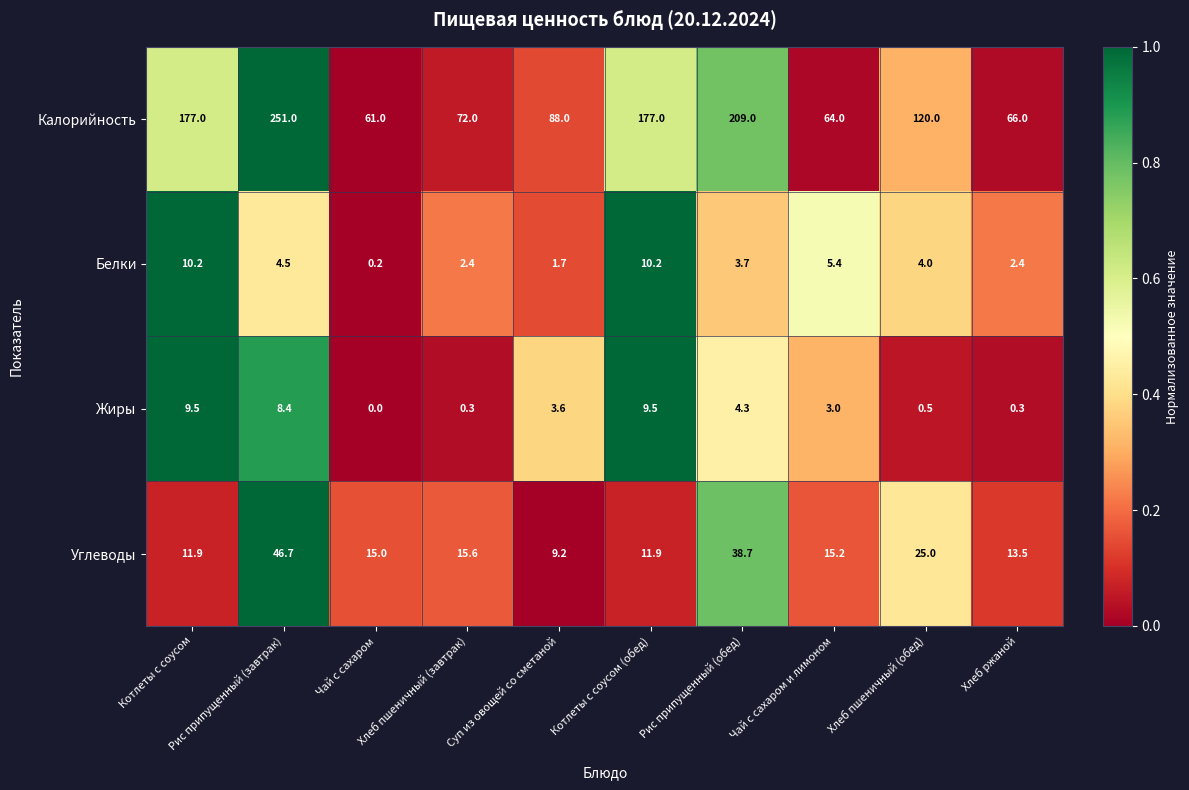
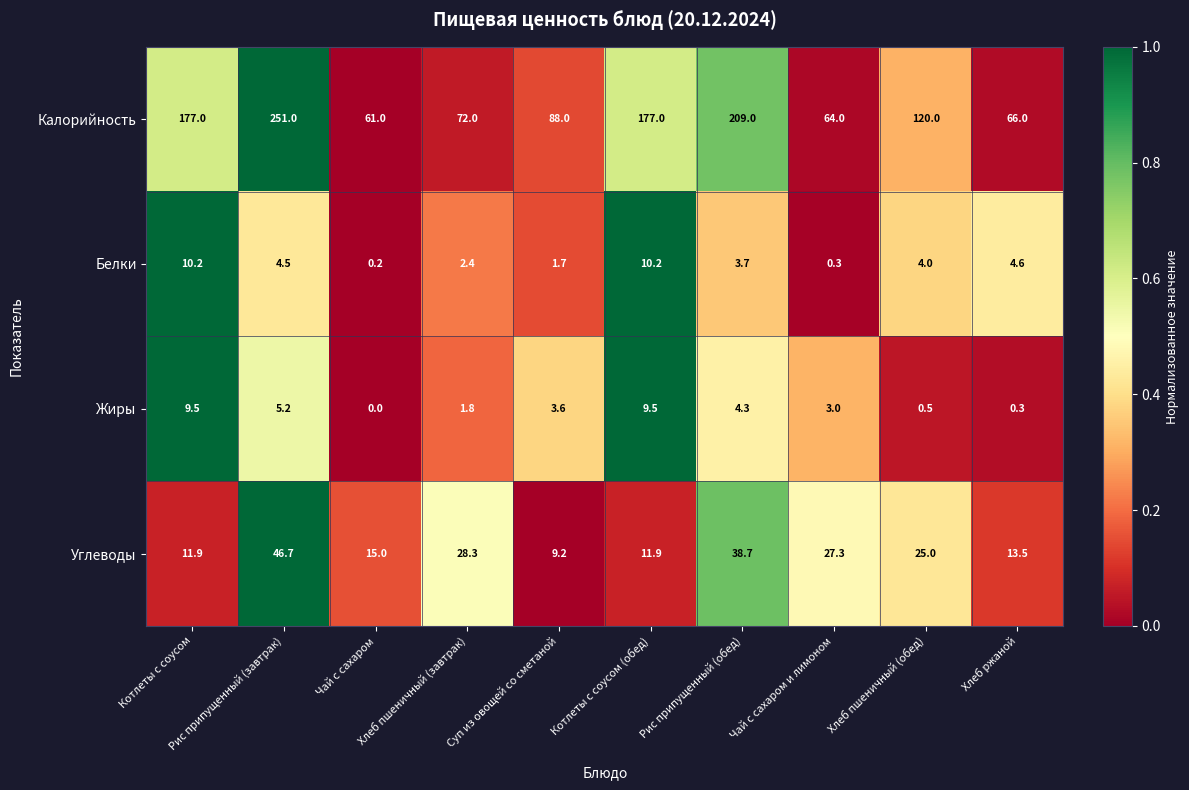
Белки, Чай с сахаром и лимоном: 5.4 -> 0.3
Белки, Хлеб ржаной: 2.4 -> 4.6
Жиры, Рис припущенный (завтрак): 8.4 -> 5.2
Жиры, Хлеб пшеничный (завтрак): 0.3 -> 1.8
Углеводы, Хлеб пшеничный (завтрак): 15.6 -> 28.3
Углеводы, Чай с сахаром и лимоном: 15.2 -> 27.3
